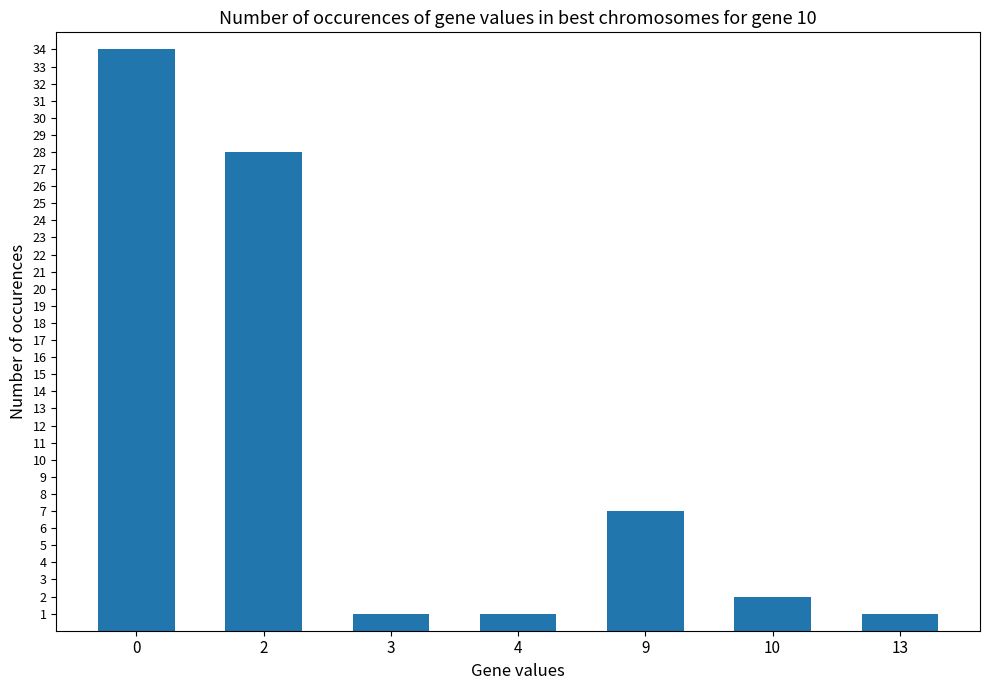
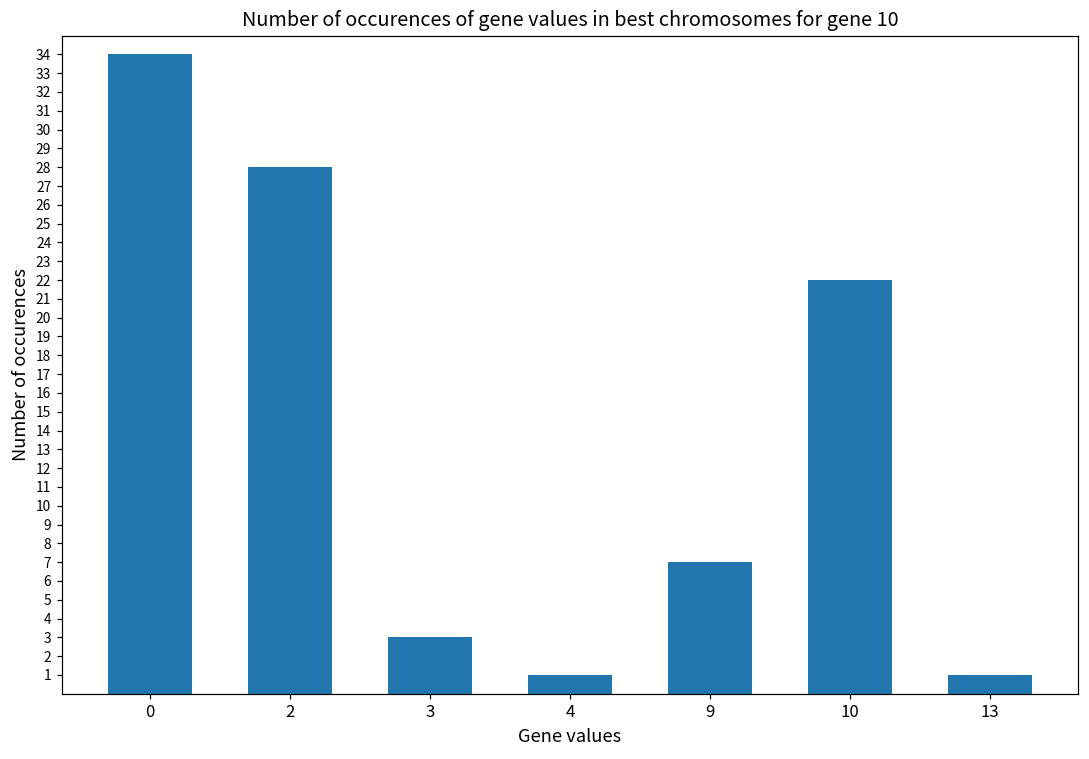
3: 1 -> 3
10: 2 -> 22
